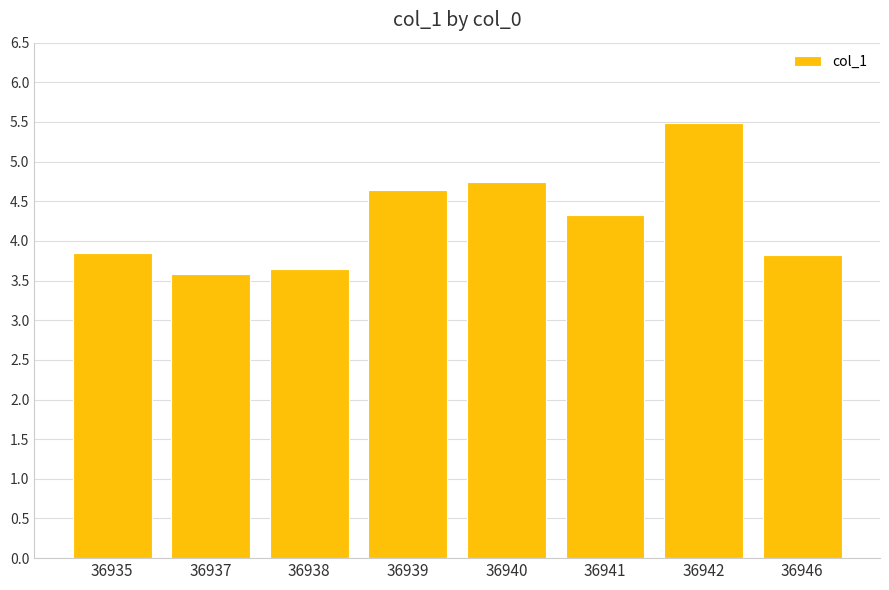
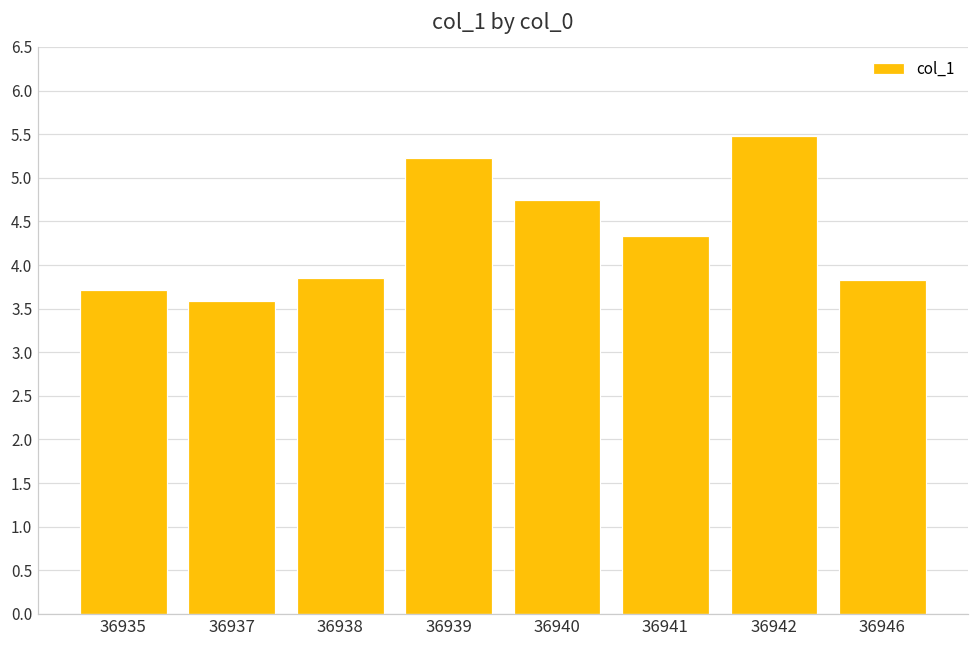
36935: 3.9 -> 3.7
36938: 3.6 -> 3.9
36939: 4.6 -> 5.2
